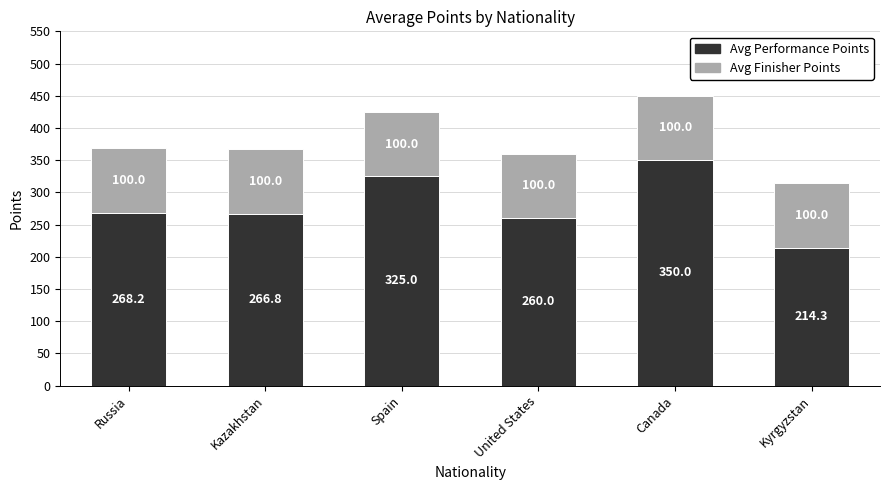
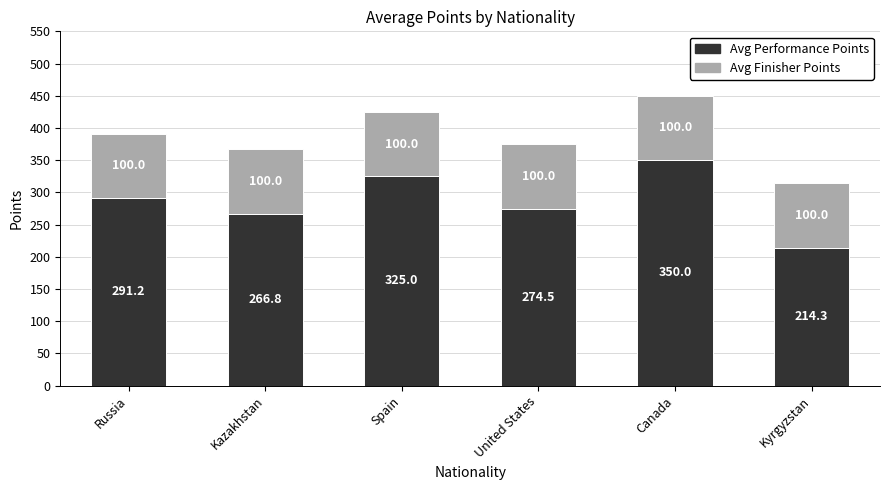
Avg Performance Points, Russia: 268.2 -> 291.2
Avg Performance Points, United States: 260.0 -> 274.5
